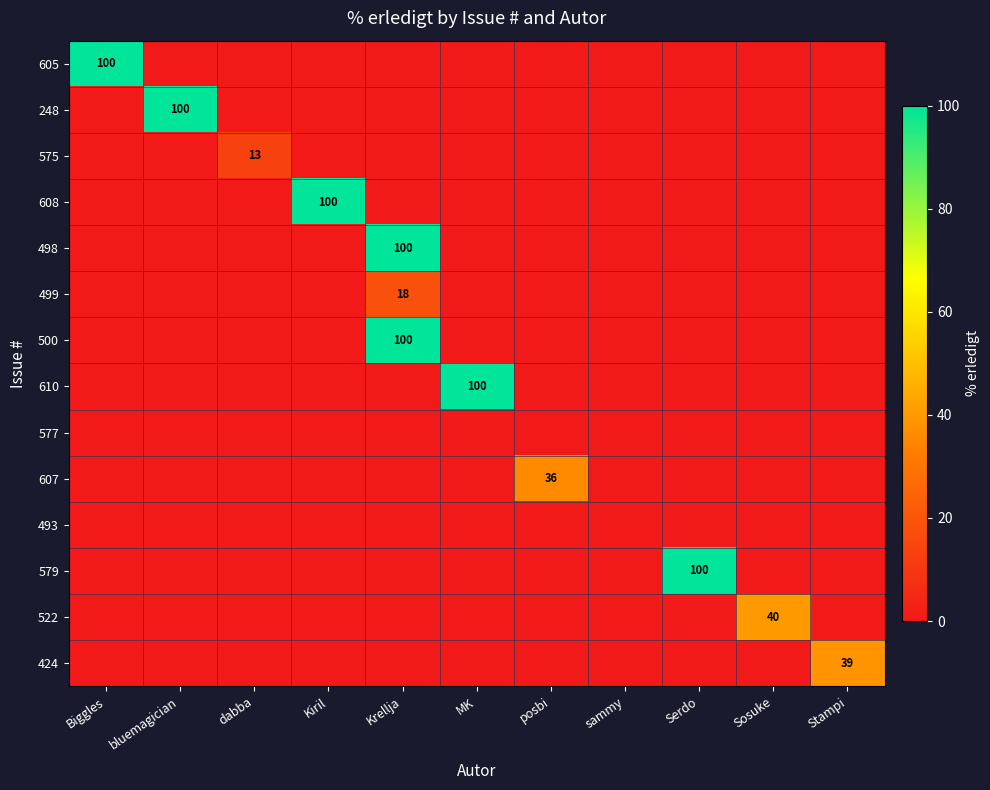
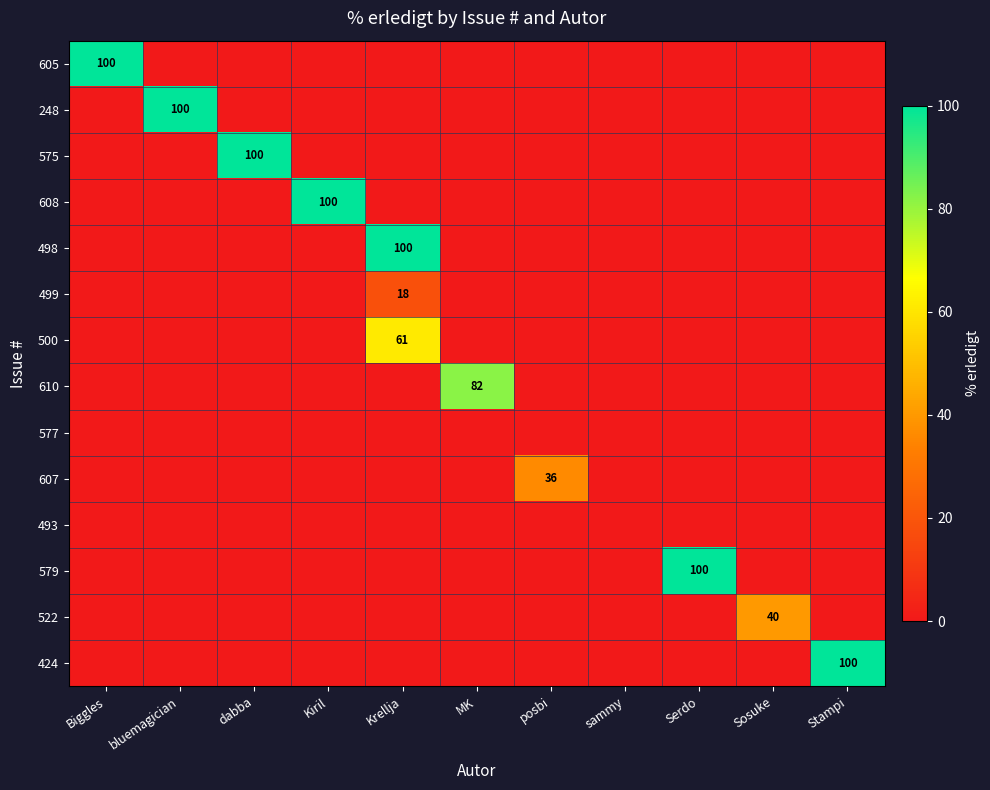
575, dabba: 13 -> 100
500, Krellja: 100 -> 61
610, MK: 100 -> 82
424, Stampi: 39 -> 100
